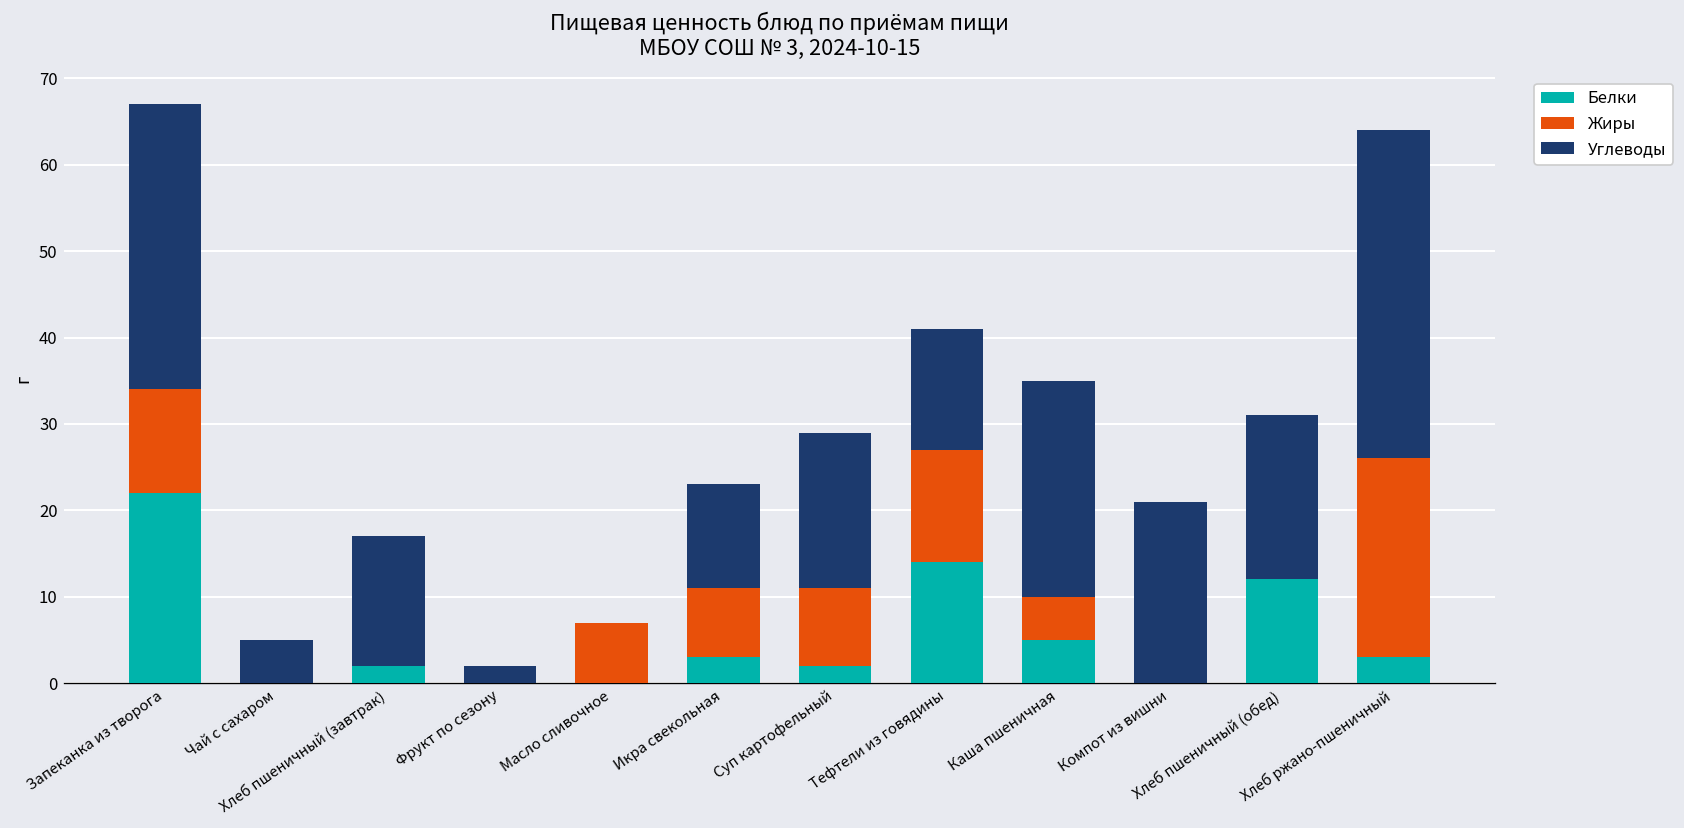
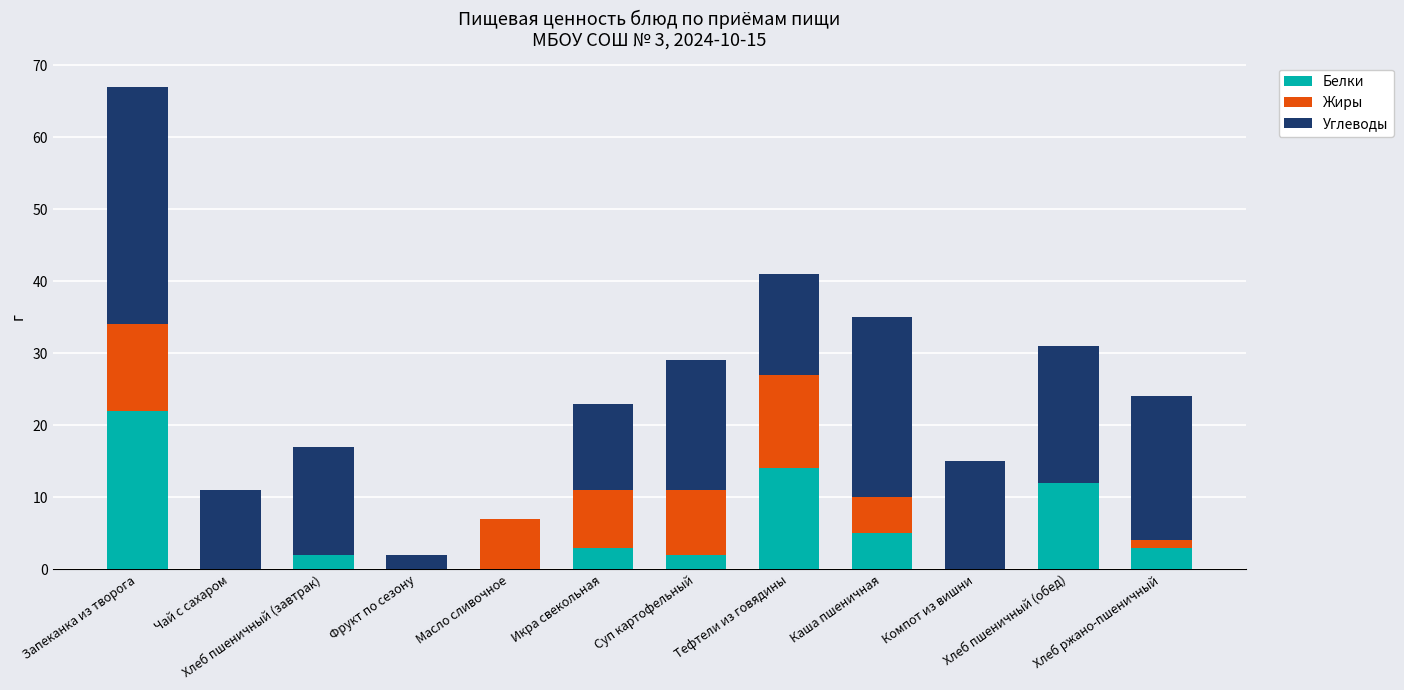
Углеводы, Чай с сахаром: 5 -> 11
Углеводы, Компот из вишни: 21 -> 15
Жиры, Хлеб ржано-пшеничный: 23 -> 1
Углеводы, Хлеб ржано-пшеничный: 38 -> 20
